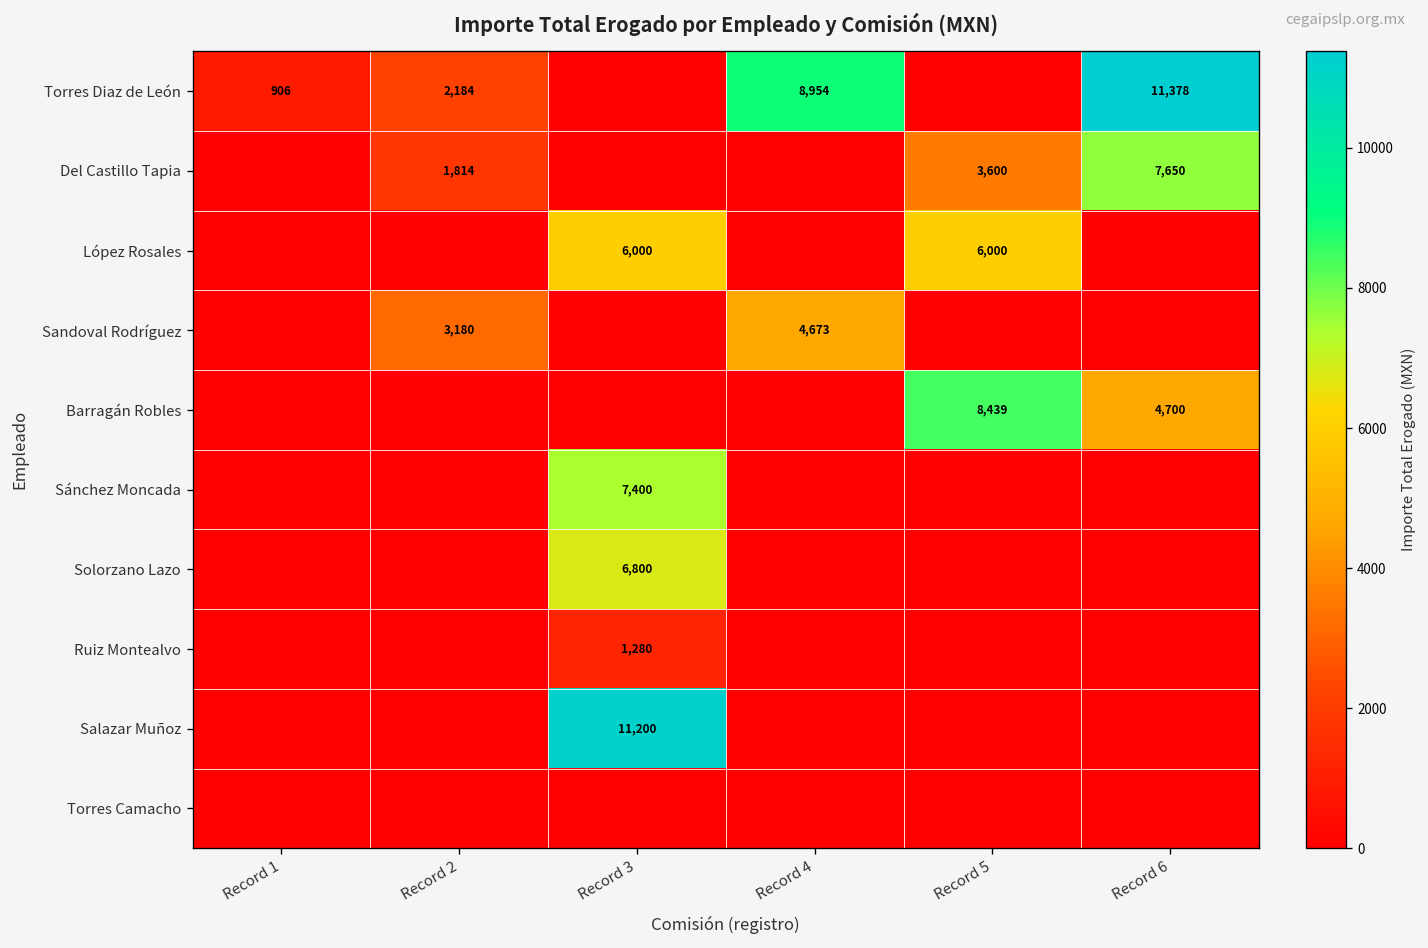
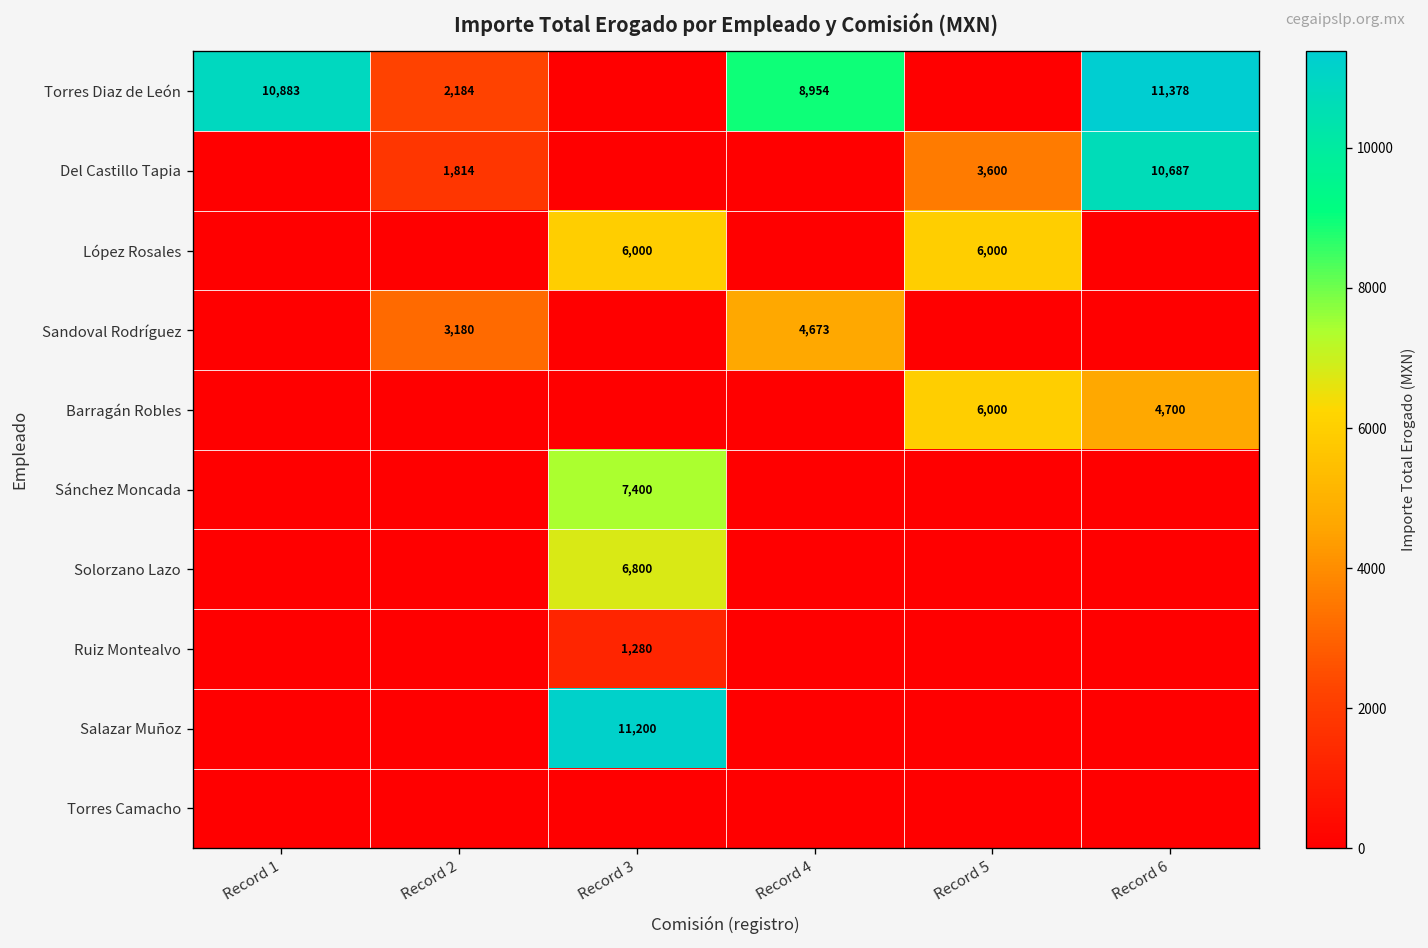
Torres Diaz de León, Record 1: 906 -> 10,883
Del Castillo Tapia, Record 6: 7,650 -> 10,687
Barragán Robles, Record 5: 8,439 -> 6,000
